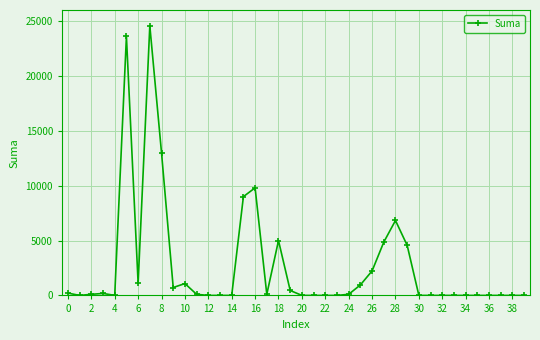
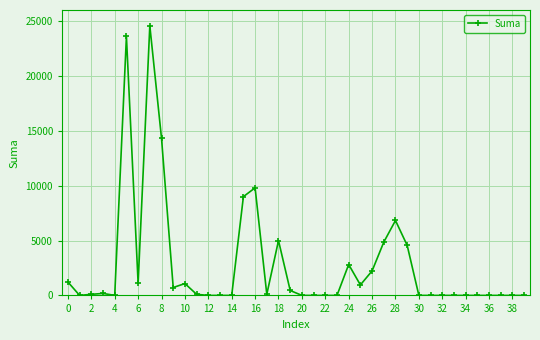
0: 200 -> 1200
8: 13000 -> 14300
24: 100 -> 2800
